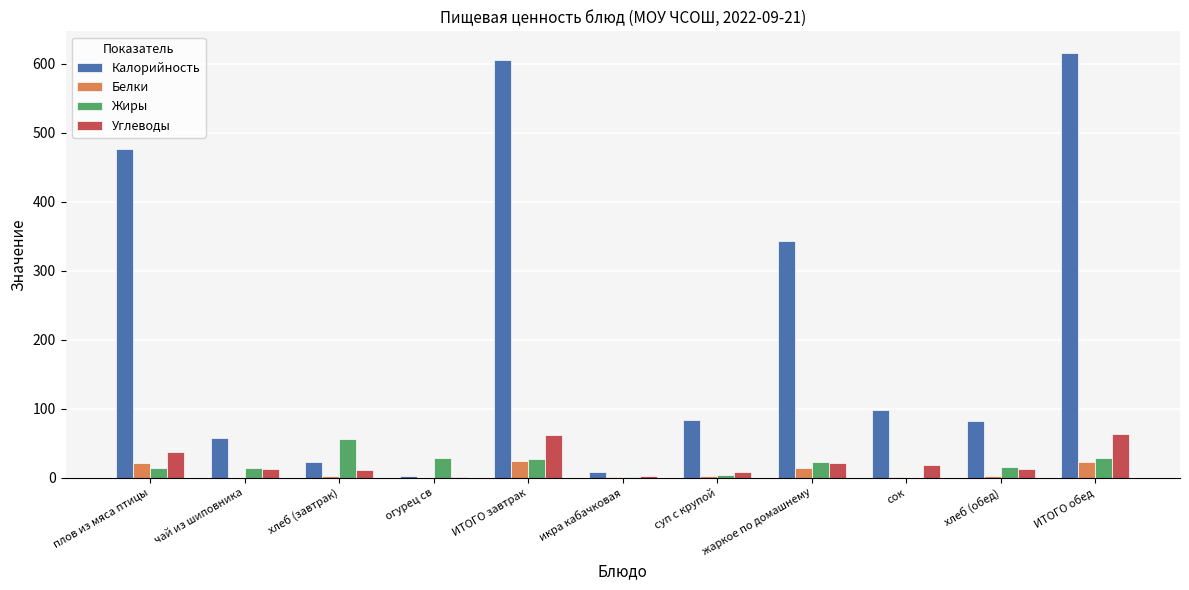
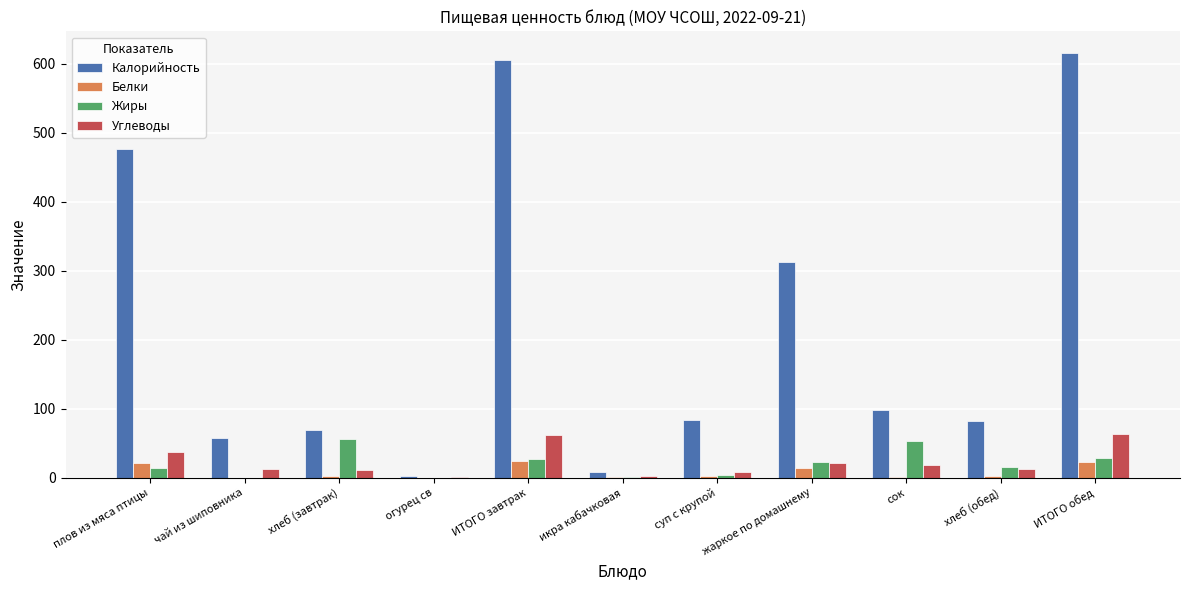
Жиры, чай из шиповника: 10 -> 0
Калорийность, хлеб (завтрак): 20 -> 70
Жиры, огурец св: 30 -> 0
Калорийность, жаркое по домашнему: 340 -> 310
Жиры, сок: 0 -> 50
